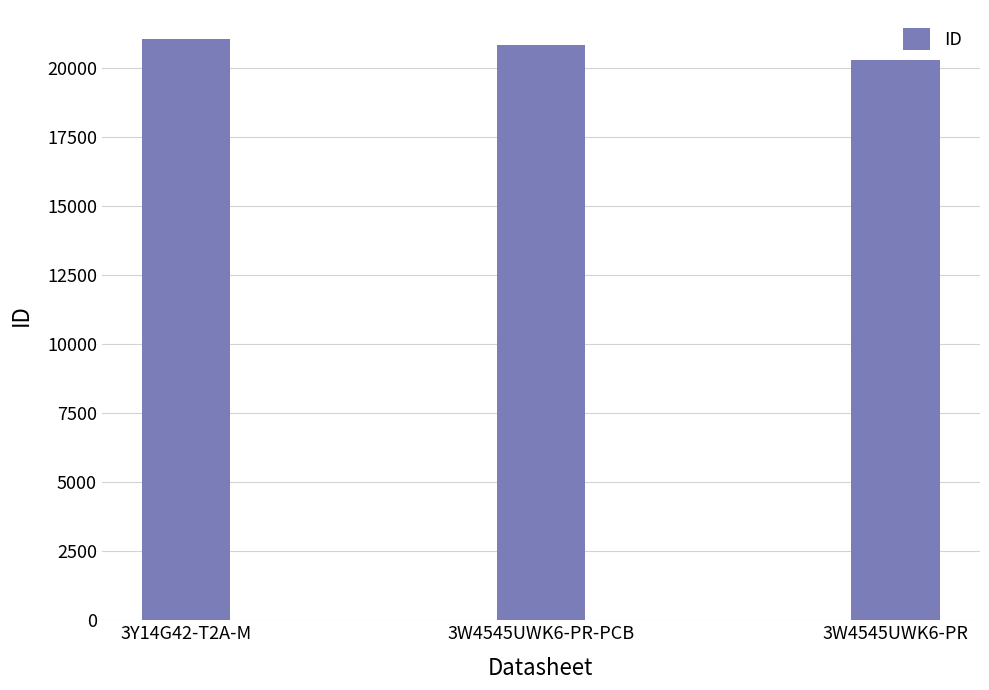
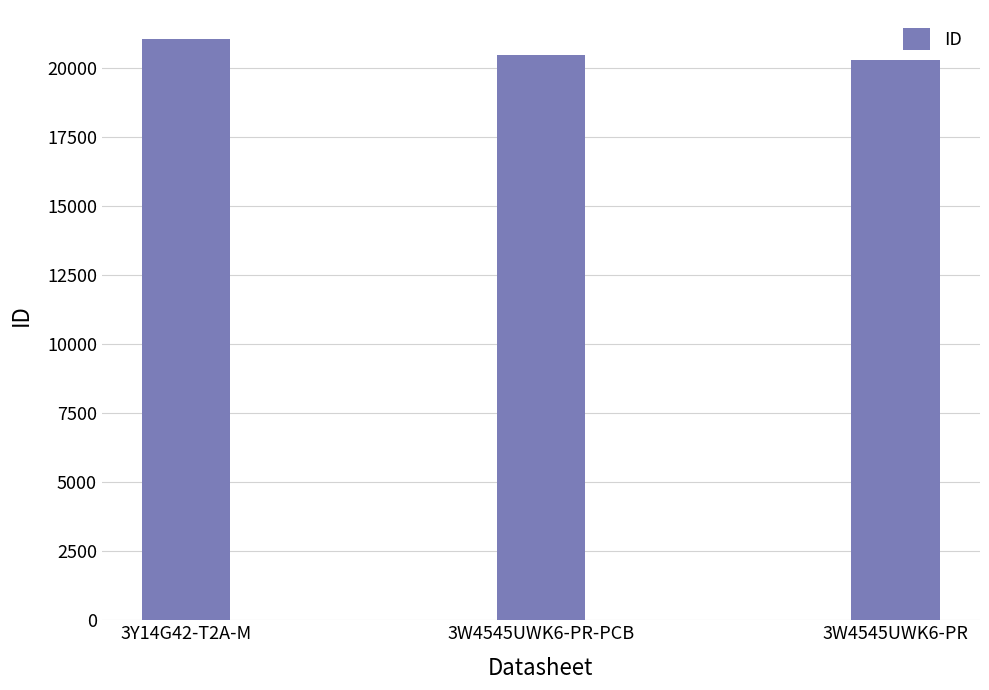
3W4545UWK6-PR-PCB: 20900 -> 20500
